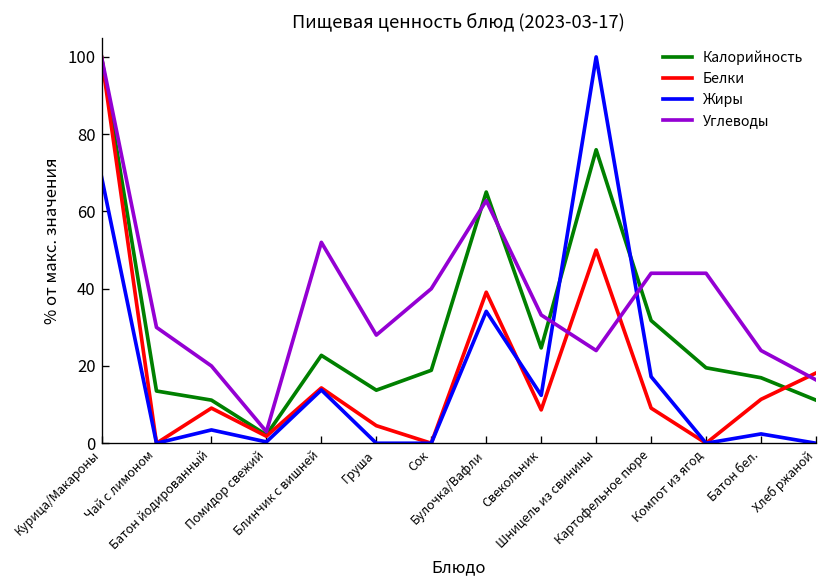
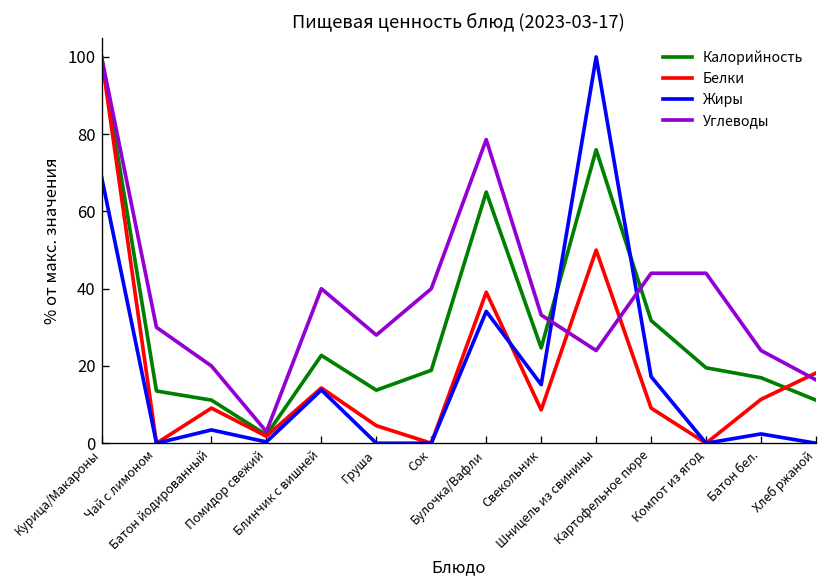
Углеводы, Блинчик с вишней: 52 -> 40
Углеводы, Булочка/Вафли: 63 -> 79
Жиры, Свекольник: 12 -> 15
